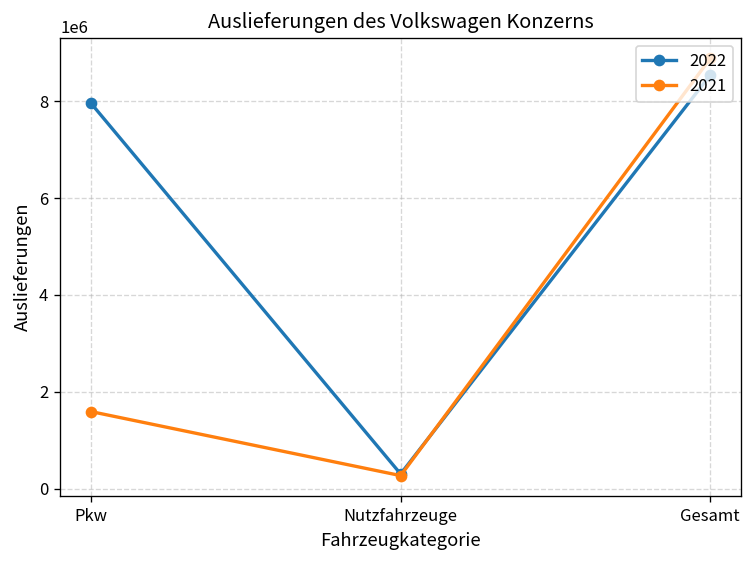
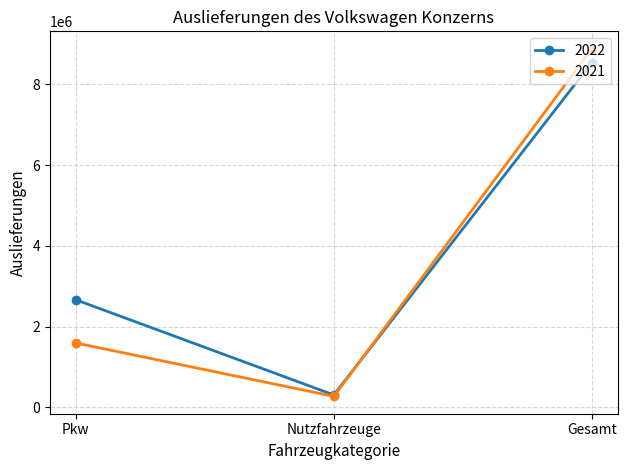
2022, Pkw: 8000000 -> 2700000
